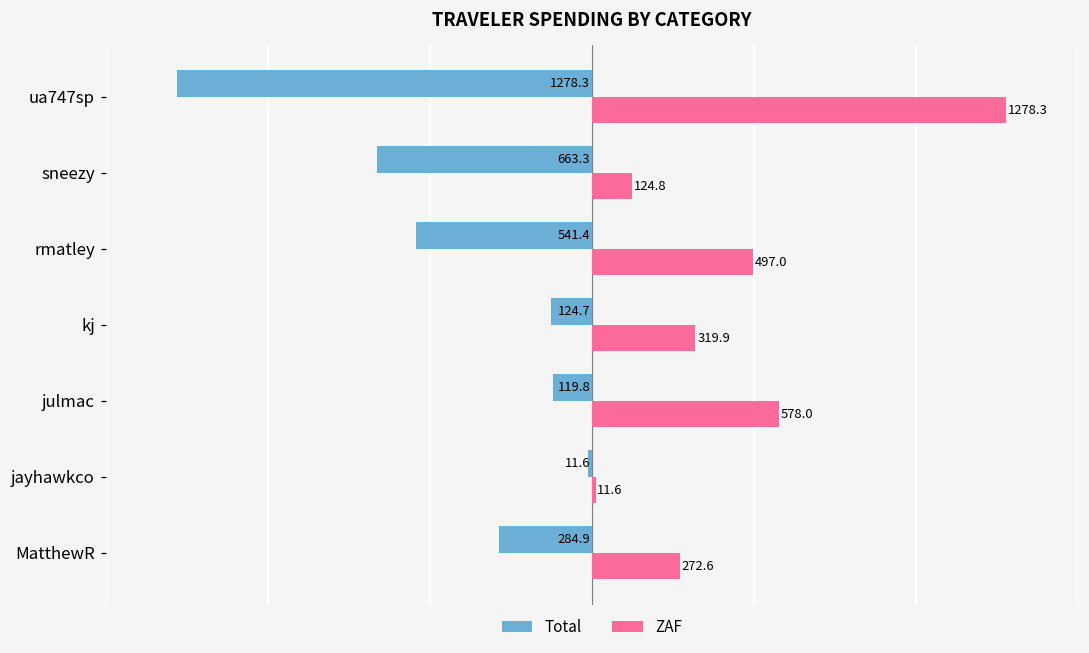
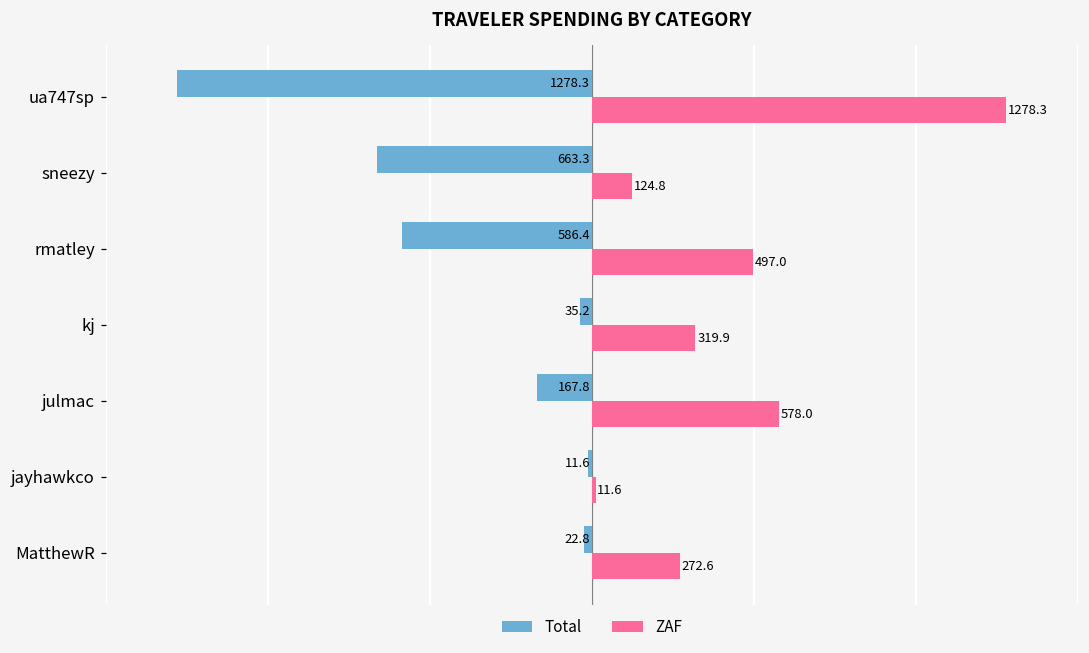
Total, rmatley: 541.4 -> 586.4
Total, kj: 124.7 -> 35.2
Total, julmac: 119.8 -> 167.8
Total, MatthewR: 284.9 -> 22.8
